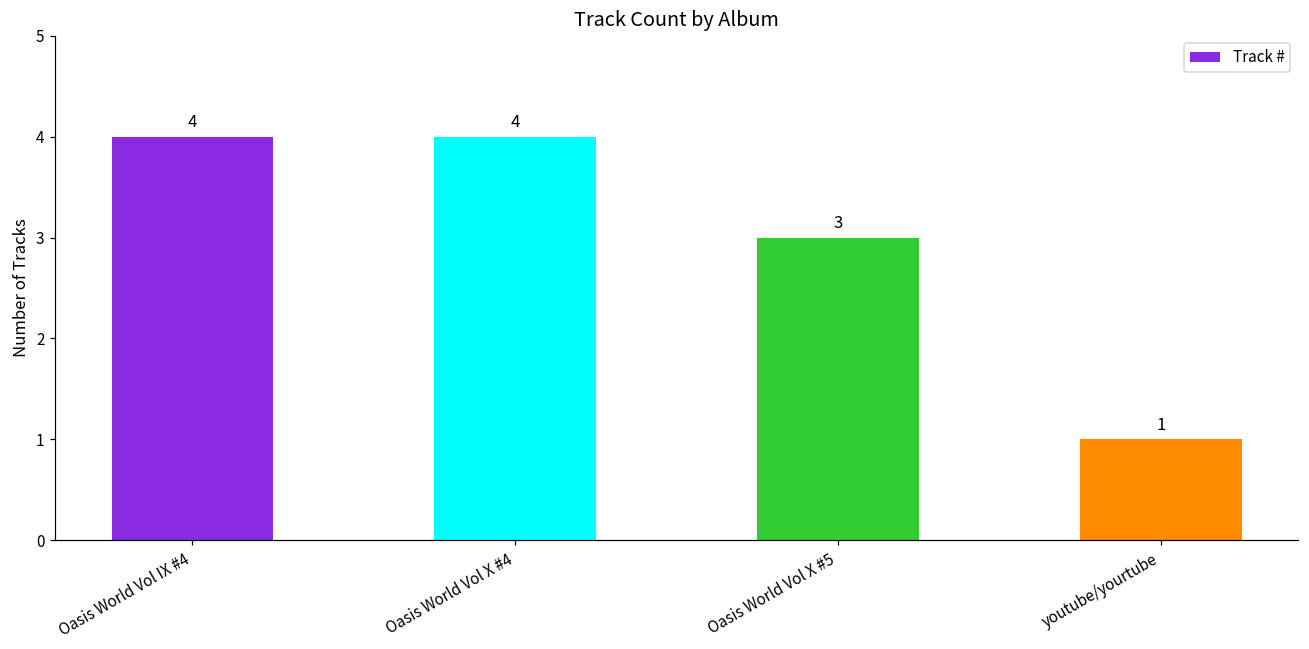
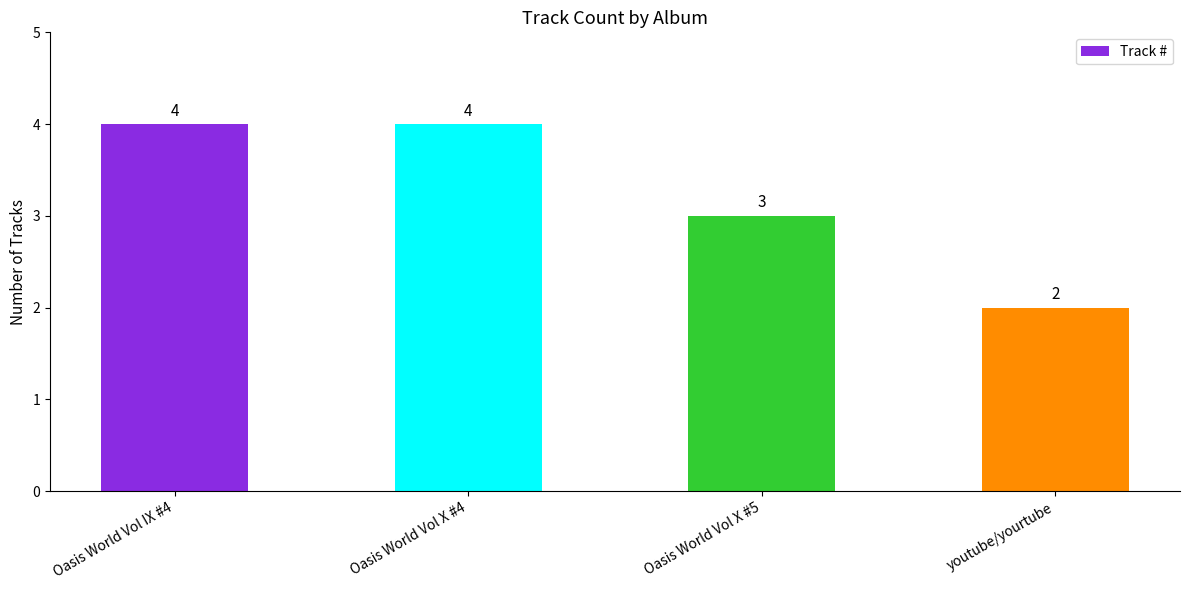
youtube/yourtube: 1 -> 2
